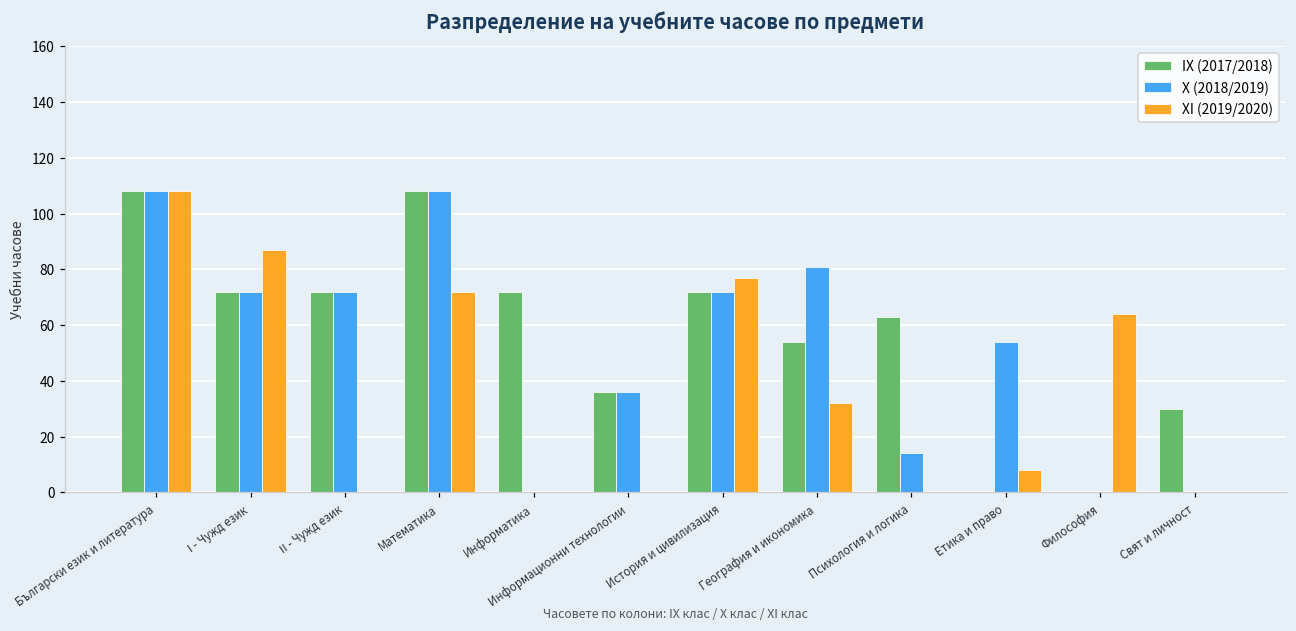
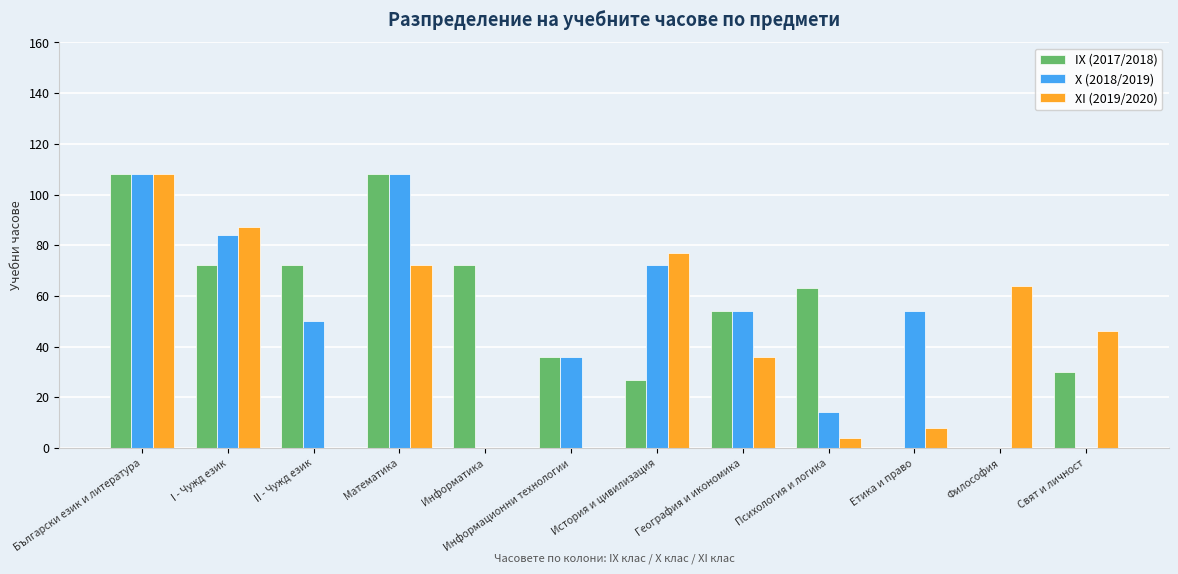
X (2018/2019), І - Чужд език: 72 -> 84
X (2018/2019), ІІ - Чужд език: 72 -> 50
IX (2017/2018), История и цивилизация: 72 -> 27
X (2018/2019), География и икономика: 81 -> 54
XI (2019/2020), География и икономика: 32 -> 36
XI (2019/2020), Психология и логика: 0 -> 4
XI (2019/2020), Свят и личност: 0 -> 46
